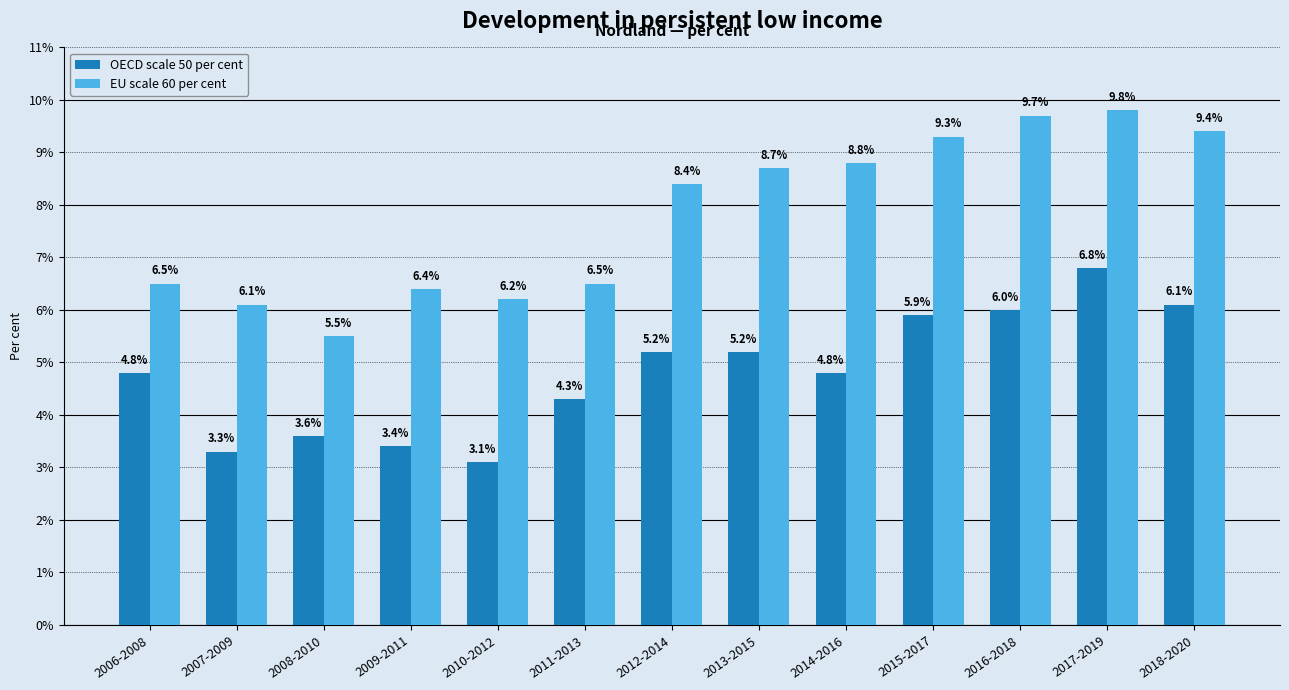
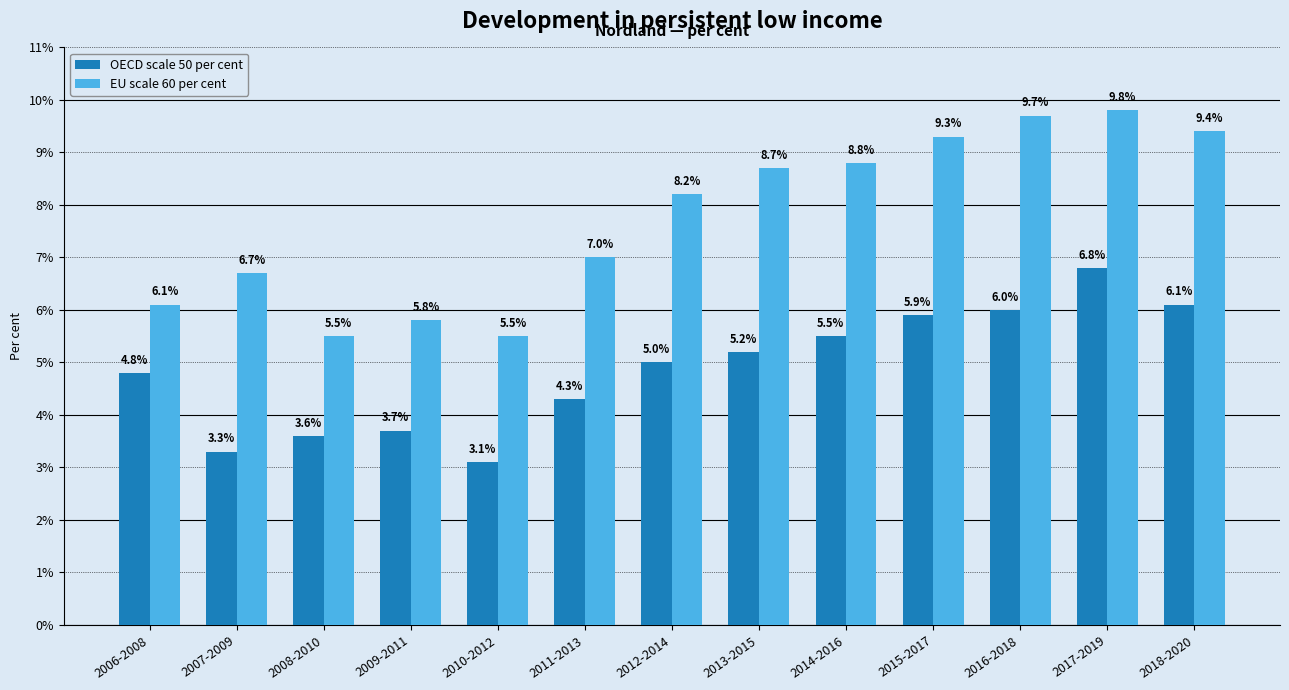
EU scale 60 per cent, 2006-2008: 6.5% -> 6.1%
EU scale 60 per cent, 2007-2009: 6.1% -> 6.7%
OECD scale 50 per cent, 2009-2011: 3.4% -> 3.7%
EU scale 60 per cent, 2009-2011: 6.4% -> 5.8%
EU scale 60 per cent, 2010-2012: 6.2% -> 5.5%
EU scale 60 per cent, 2011-2013: 6.5% -> 7.0%
OECD scale 50 per cent, 2012-2014: 5.2% -> 5.0%
EU scale 60 per cent, 2012-2014: 8.4% -> 8.2%
OECD scale 50 per cent, 2014-2016: 4.8% -> 5.5%
